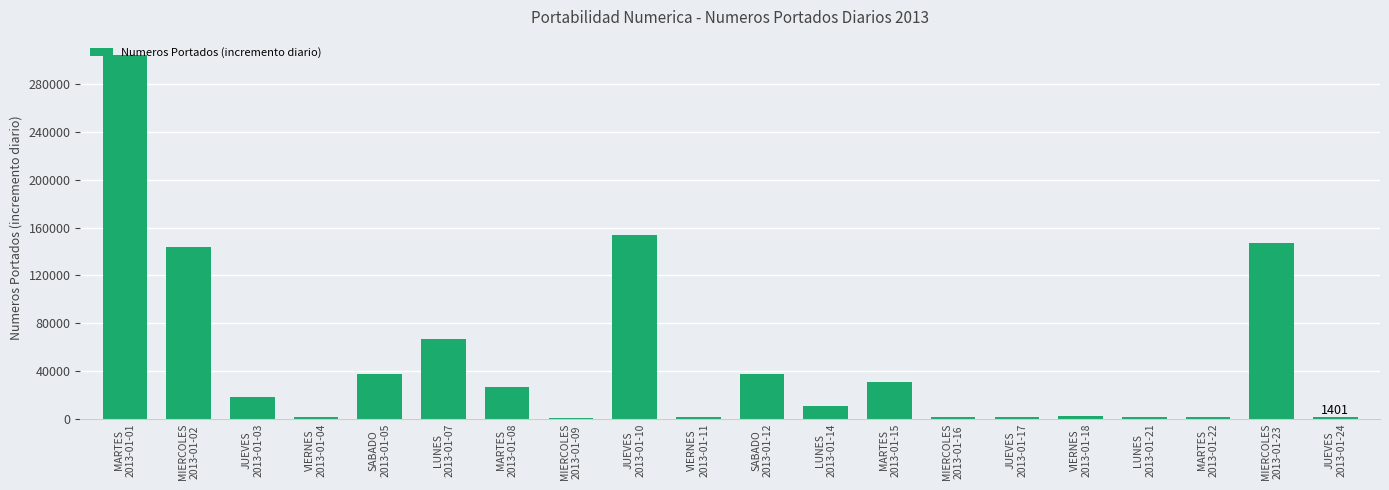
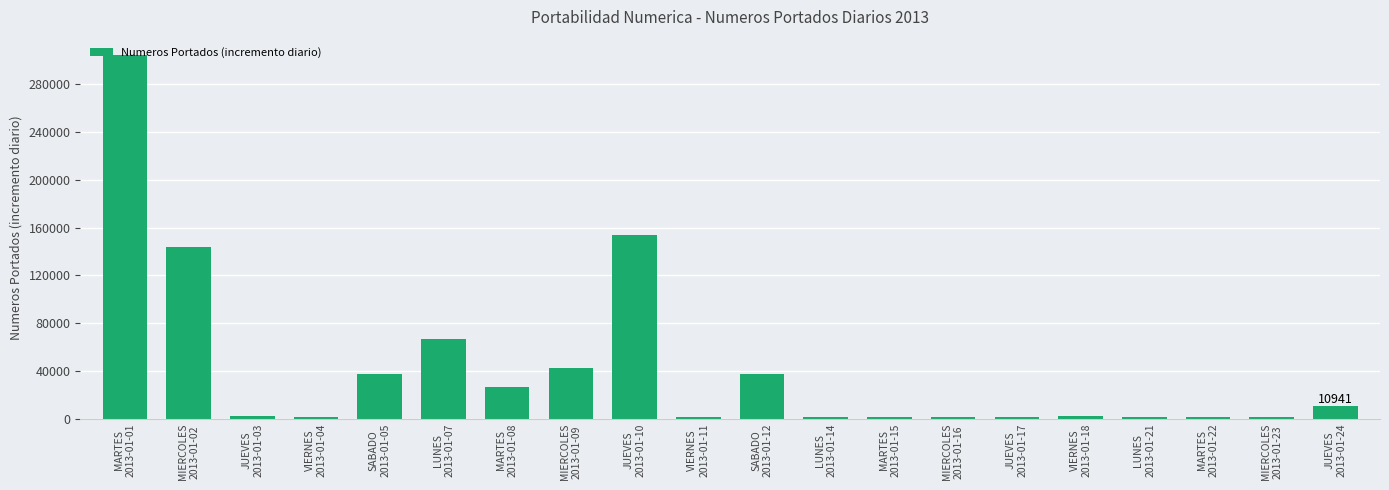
JUEVES 2013-01-03: 18000 -> 2000
MIERCOLES 2013-01-09: 1000 -> 43000
LUNES 2013-01-14: 11000 -> 1000
MARTES 2013-01-15: 30000 -> 1000
MIERCOLES 2013-01-23: 147000 -> 1000
JUEVES 2013-01-24: 1401 -> 10941
